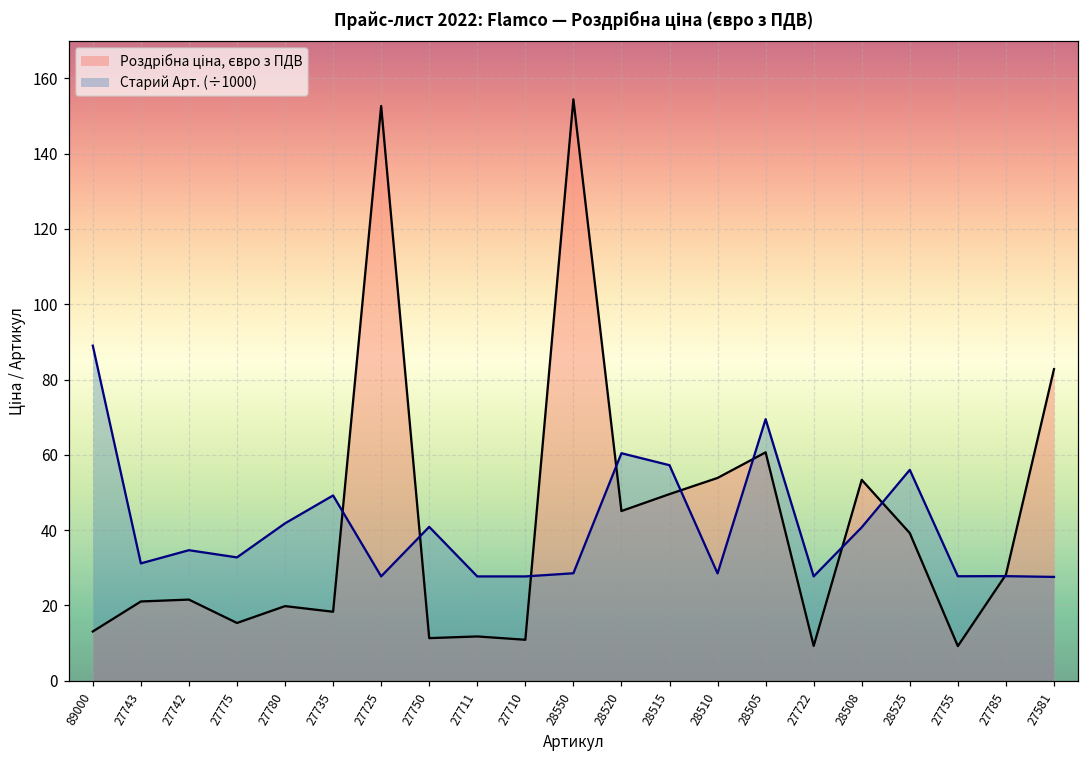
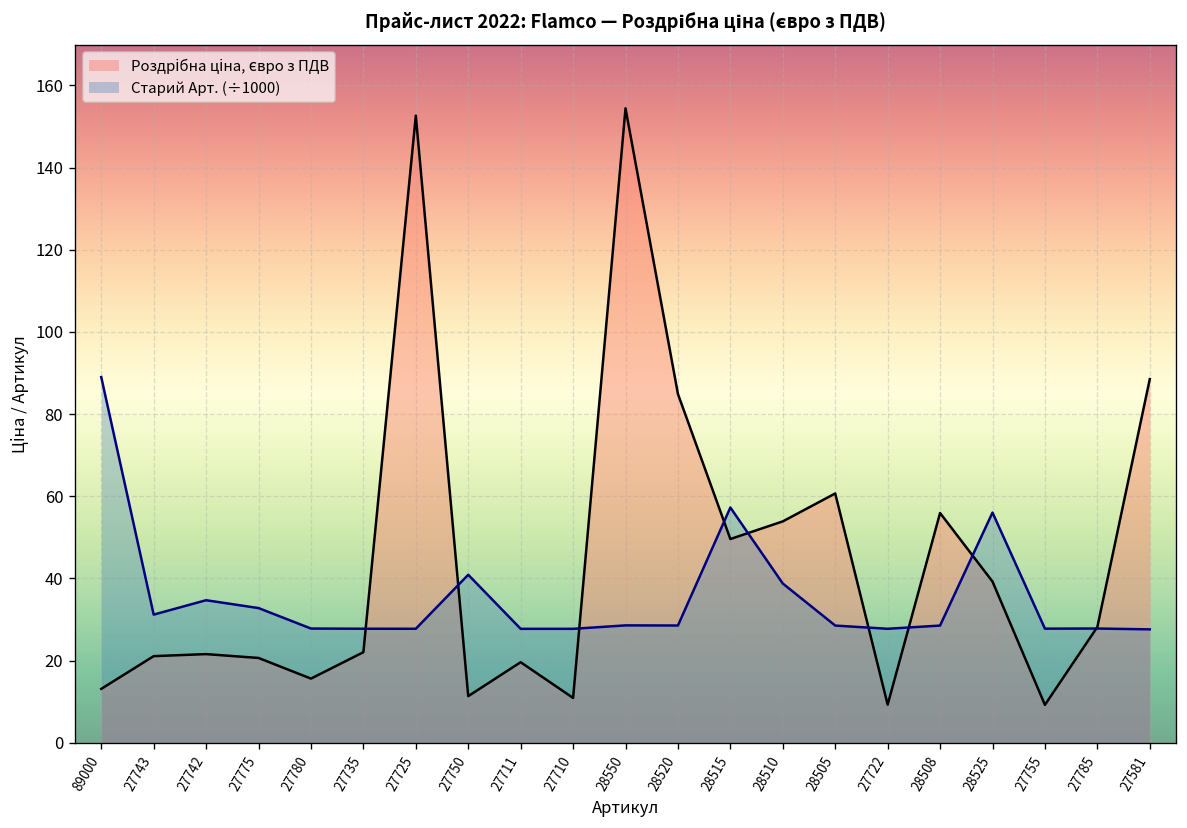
Роздрібна ціна, євро з ПДВ, 27775: 15 -> 21
Роздрібна ціна, євро з ПДВ, 27780: 20 -> 16
Старий Арт. (÷1000), 27780: 42 -> 28
Роздрібна ціна, євро з ПДВ, 27735: 18 -> 22
Старий Арт. (÷1000), 27735: 49 -> 28
Роздрібна ціна, євро з ПДВ, 27711: 12 -> 20
Роздрібна ціна, євро з ПДВ, 28520: 45 -> 85
Старий Арт. (÷1000), 28520: 60 -> 29
Старий Арт. (÷1000), 28510: 29 -> 39
Старий Арт. (÷1000), 28505: 69 -> 29
Роздрібна ціна, євро з ПДВ, 28508: 53 -> 56
Старий Арт. (÷1000), 28508: 41 -> 29
Роздрібна ціна, євро з ПДВ, 27581: 83 -> 89
